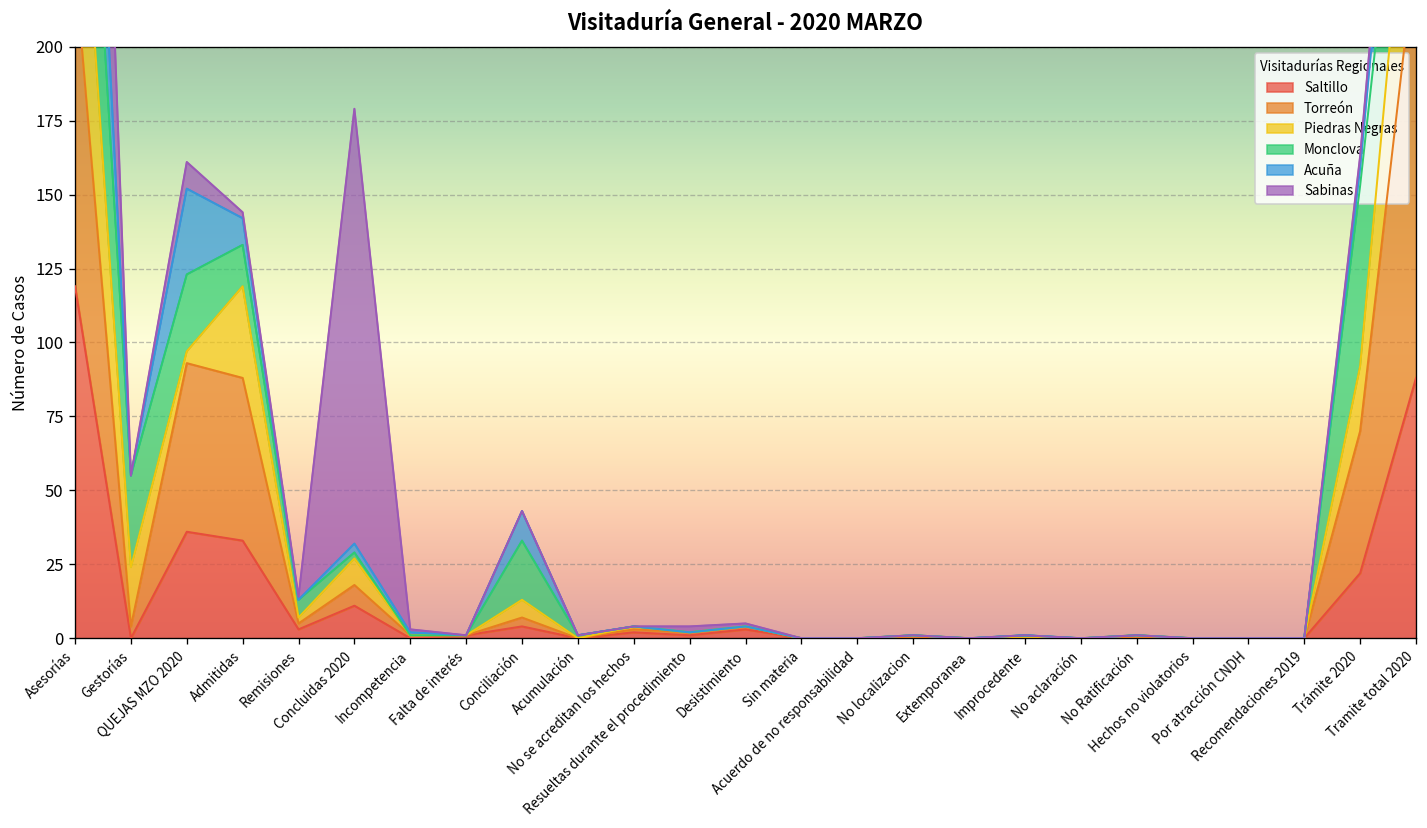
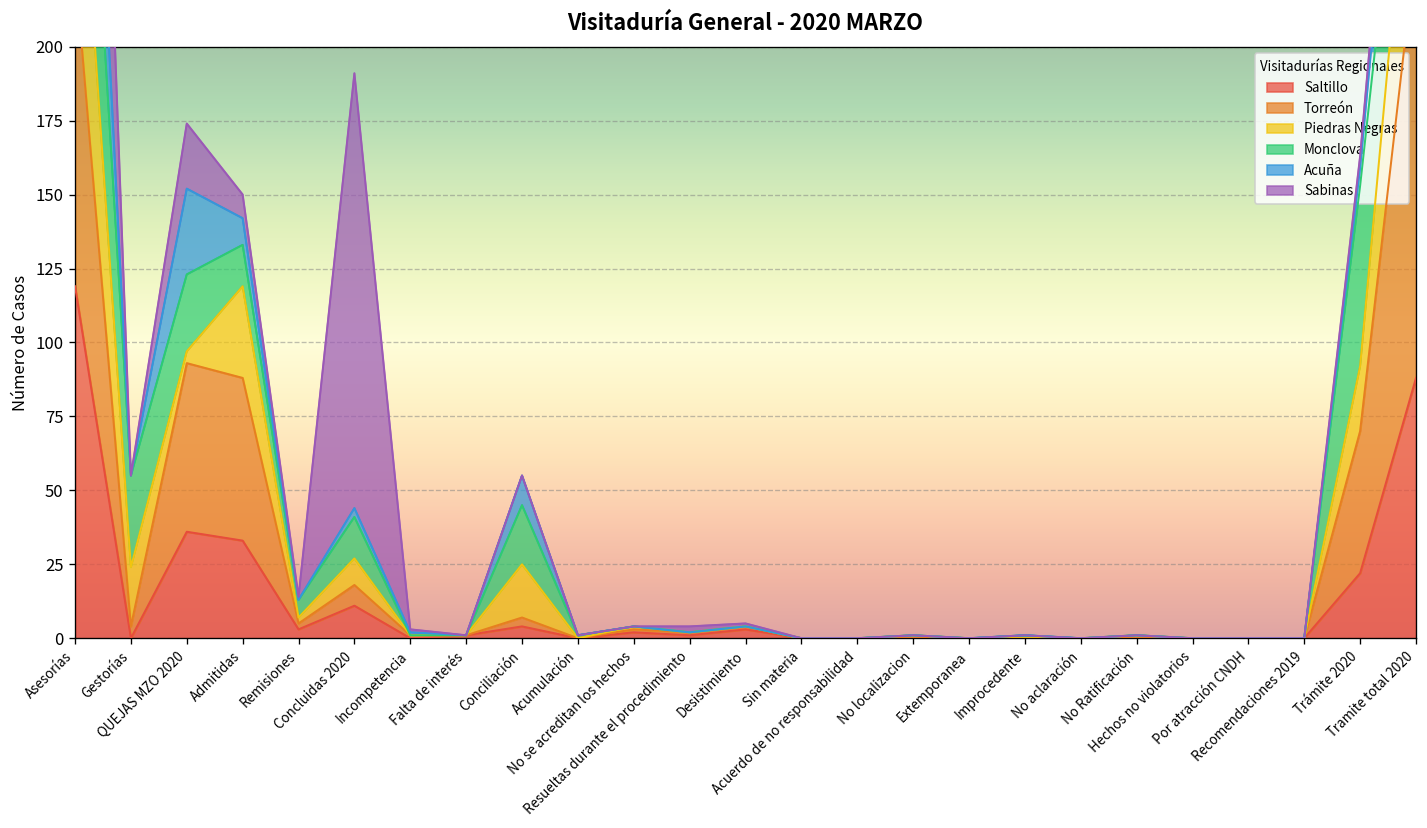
Sabinas, QUEJAS MZO 2020: 9 -> 22
Sabinas, Admitidas: 2 -> 8
Monclova, Concluidas 2020: 2 -> 14
Piedras Negras, Conciliación: 6 -> 18
